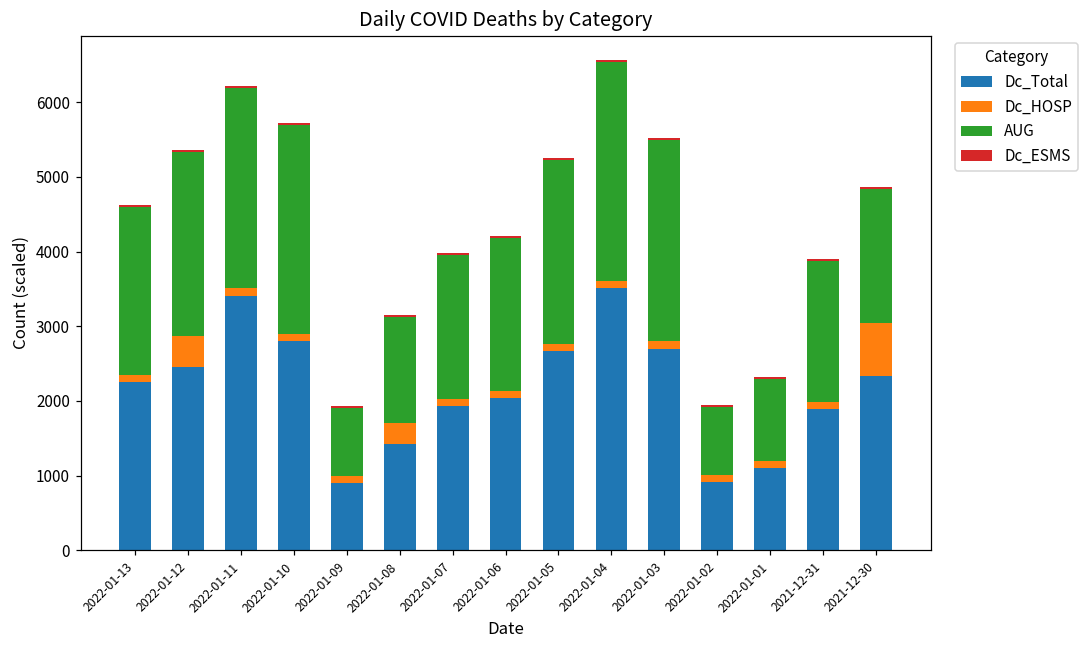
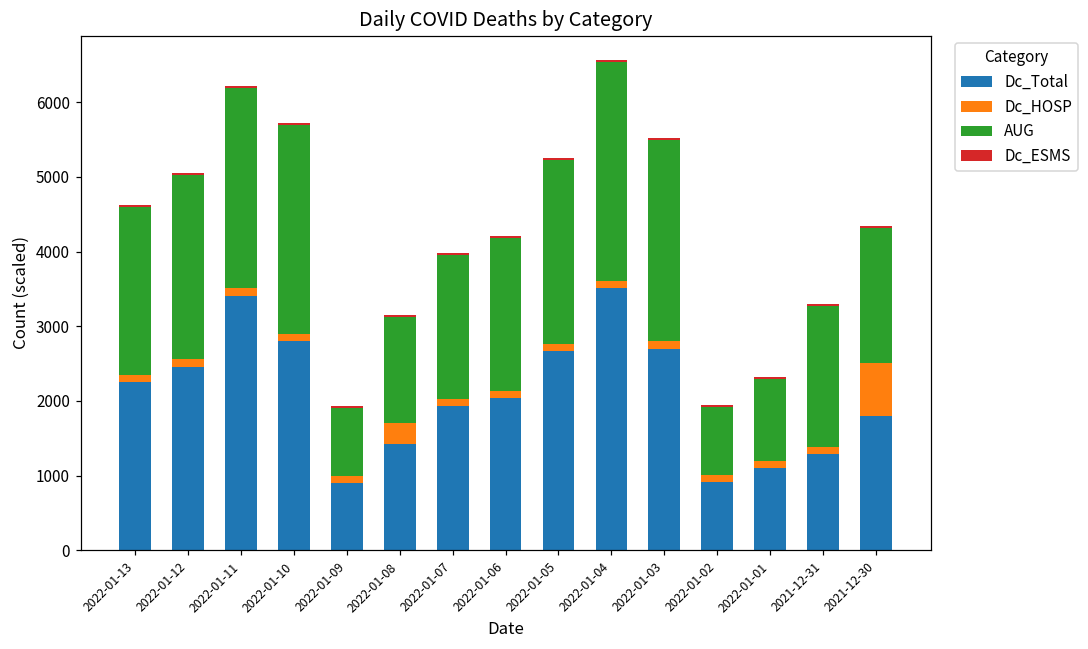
Dc_HOSP, 2022-01-12: 400 -> 100
Dc_Total, 2021-12-31: 1900 -> 1300
Dc_Total, 2021-12-30: 2300 -> 1800
